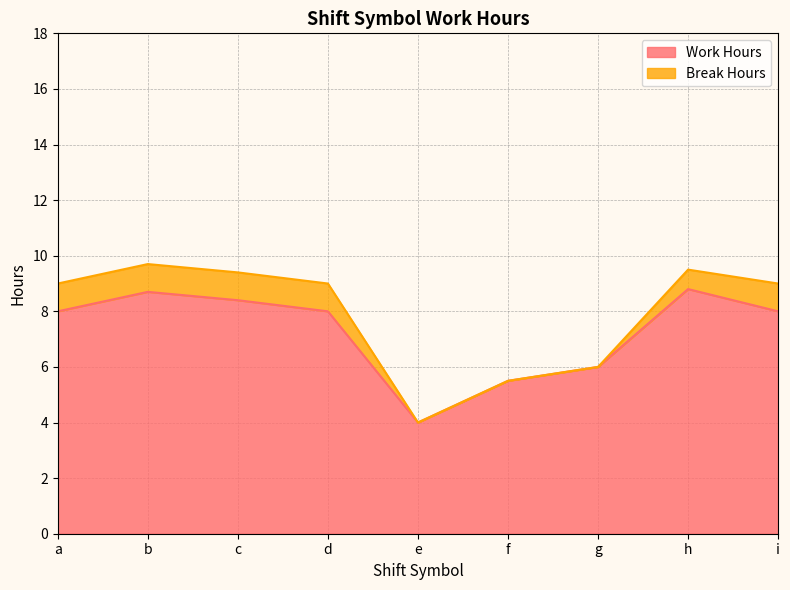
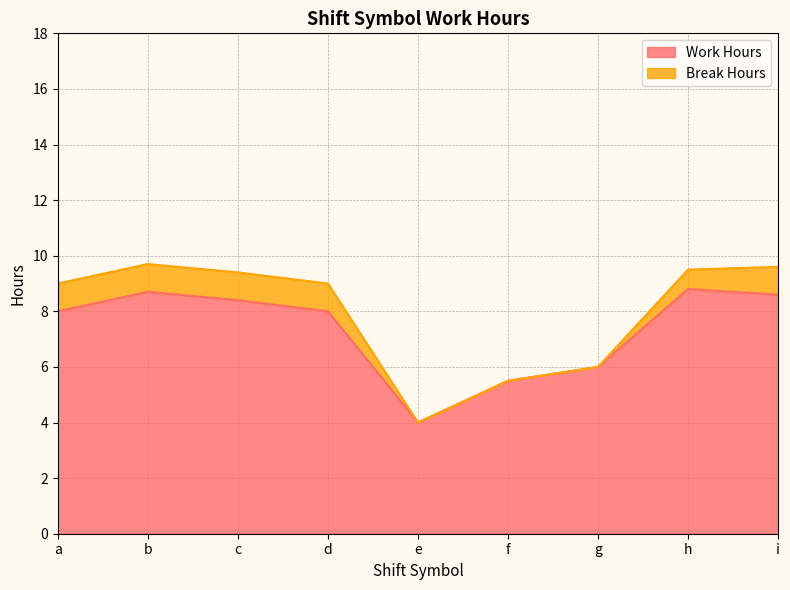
Work Hours, i: 8.0 -> 8.6
